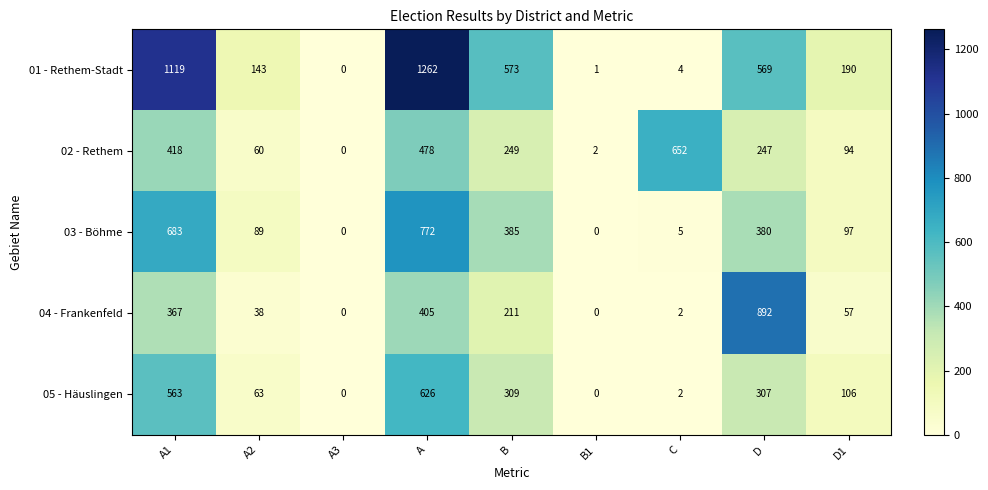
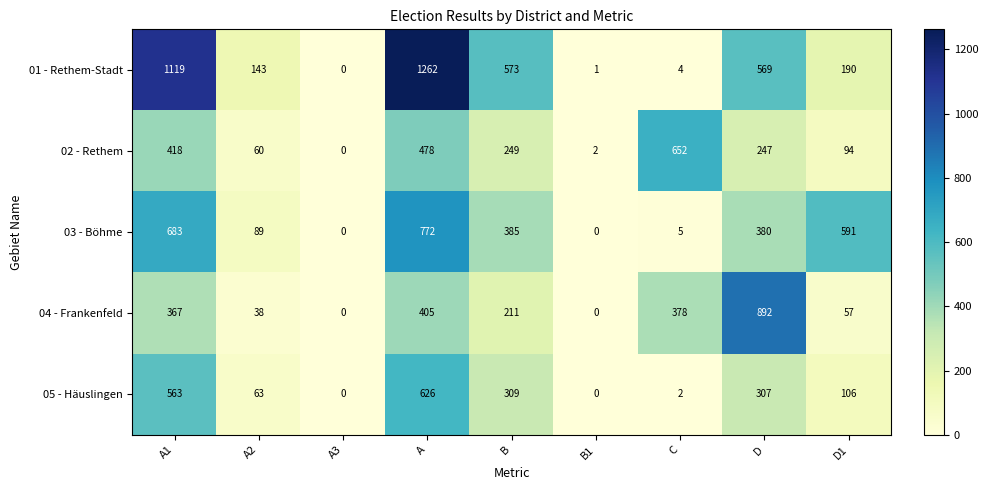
03 - Böhme, D1: 97 -> 591
04 - Frankenfeld, C: 2 -> 378
